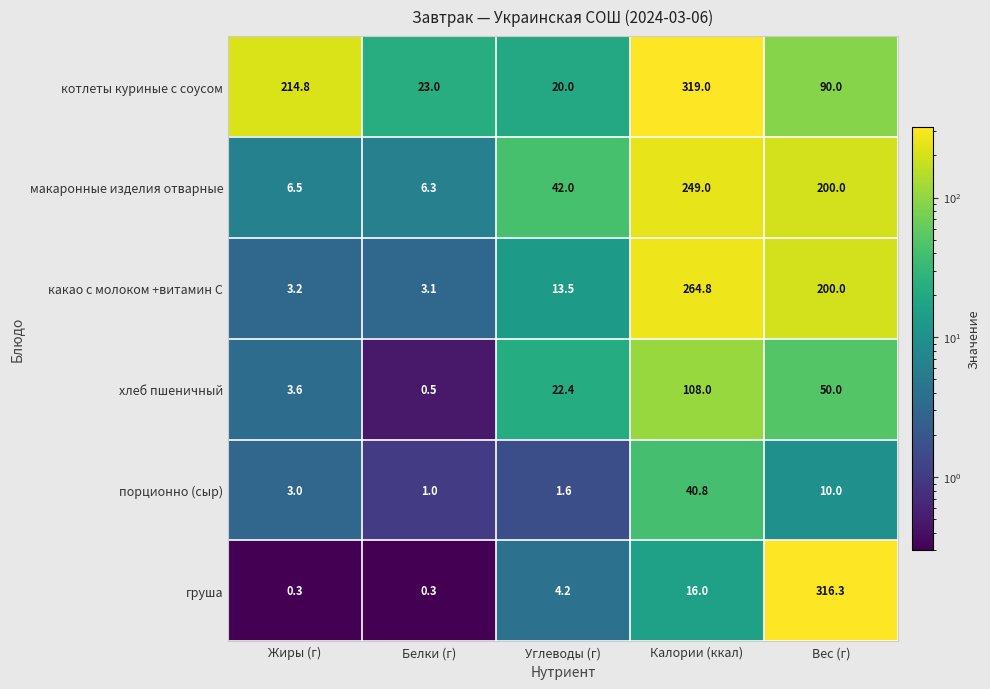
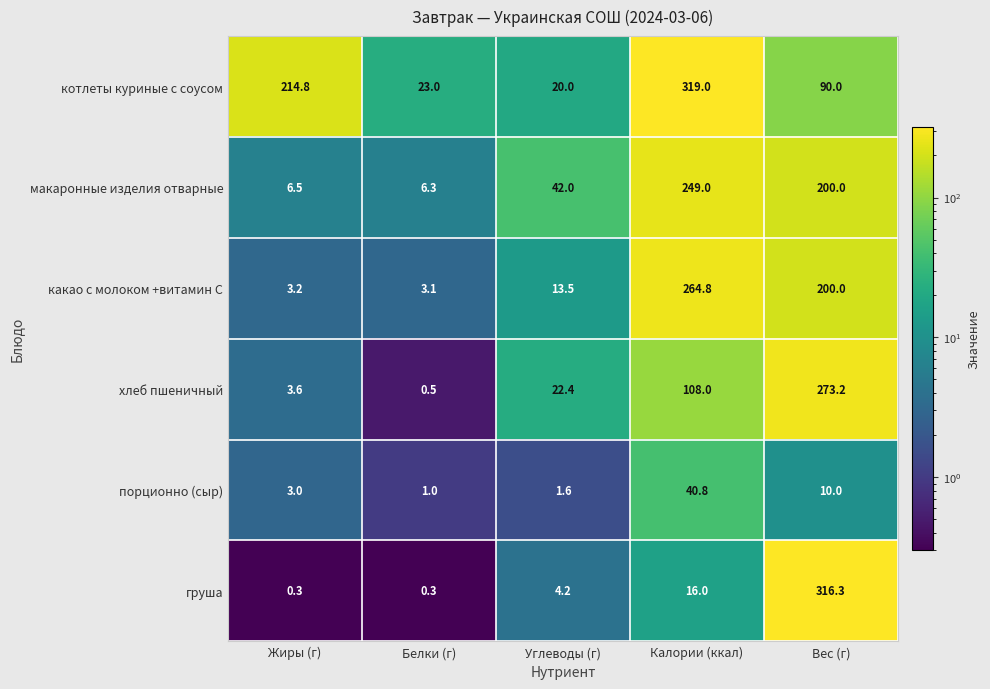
хлеб пшеничный, Вес (г): 50.0 -> 273.2
